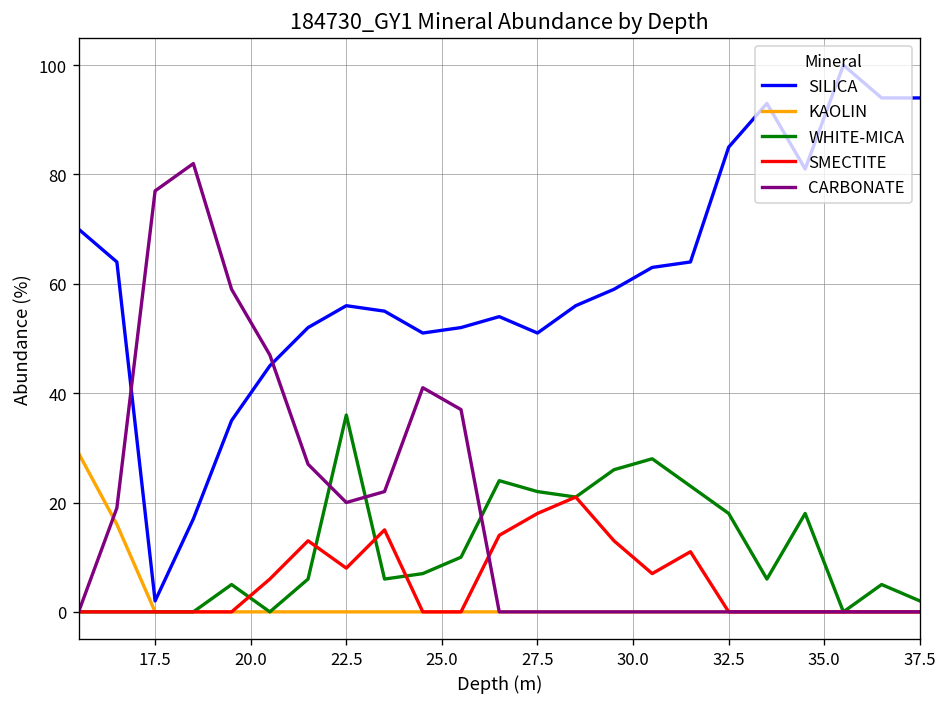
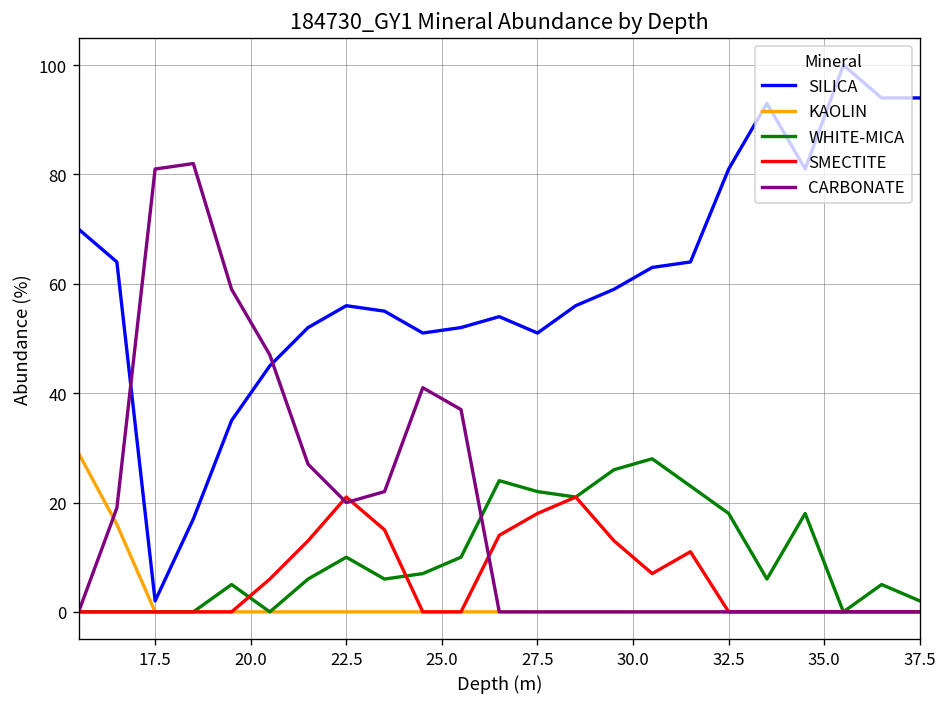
CARBONATE, 17.5: 77 -> 81
WHITE-MICA, 22.5: 36 -> 10
SMECTITE, 22.5: 8 -> 21
SILICA, 32.5: 85 -> 81
